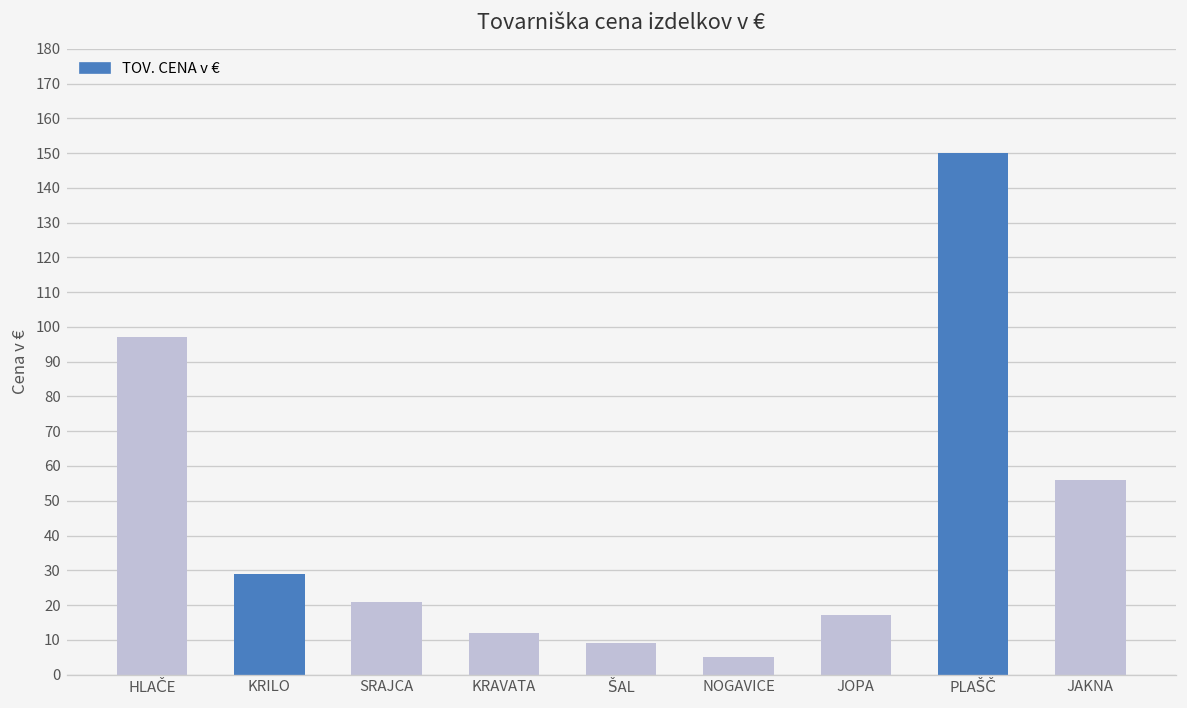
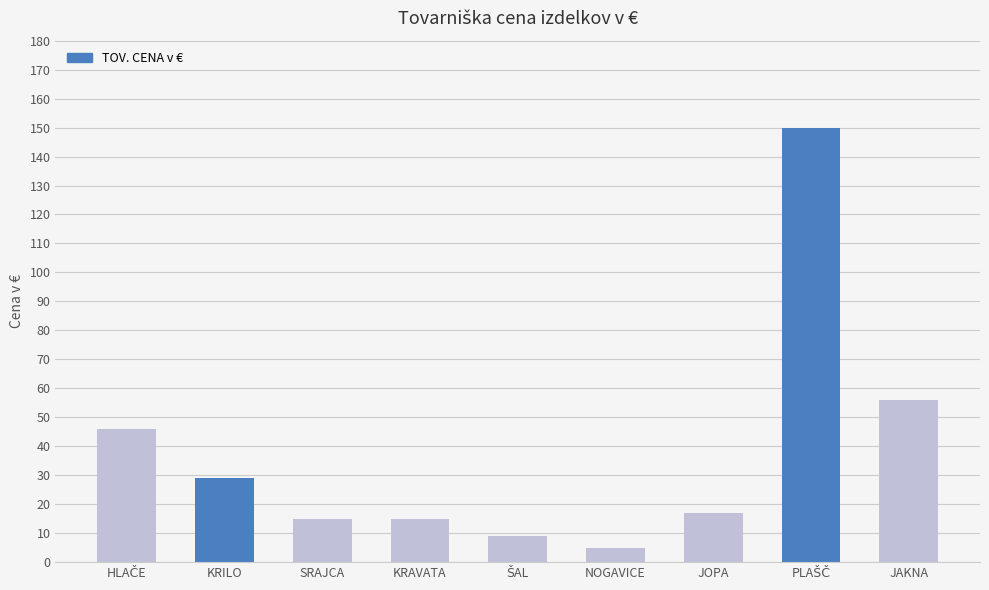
HLAČE: 97 -> 46
SRAJCA: 21 -> 15
KRAVATA: 12 -> 15
